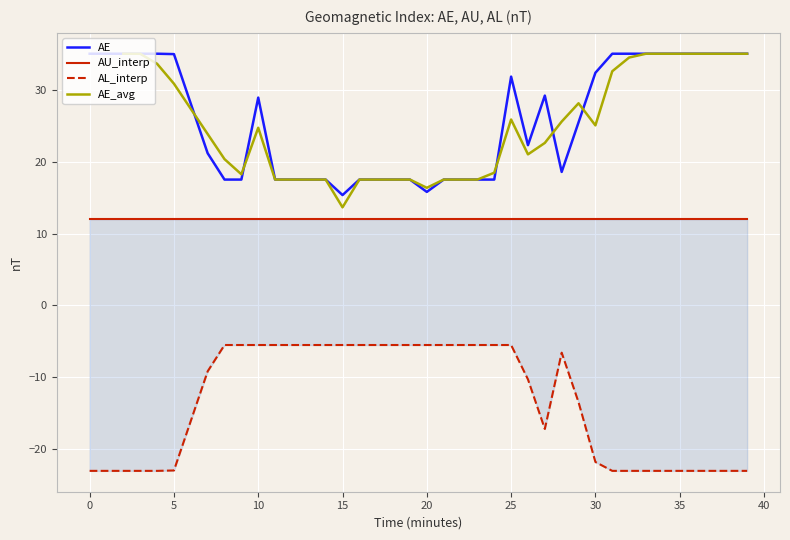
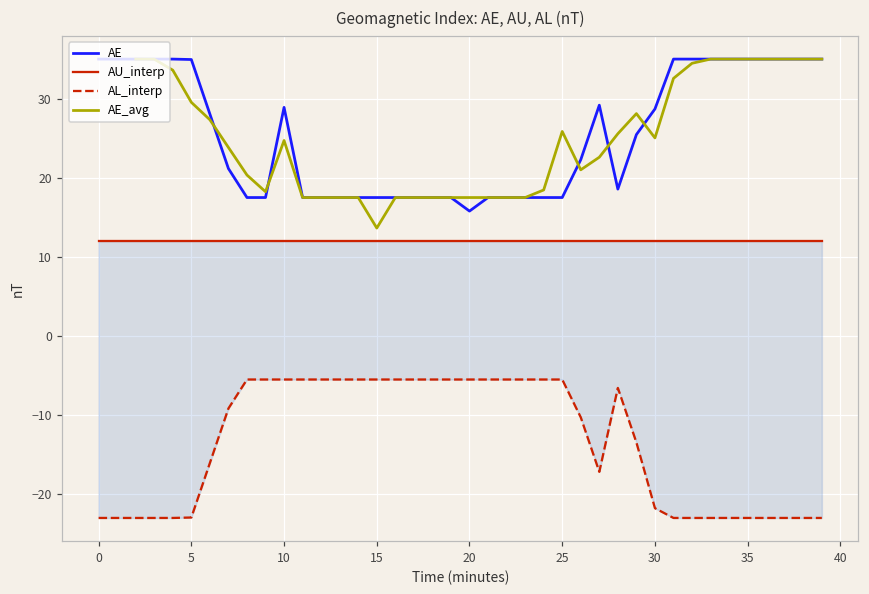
AE_avg, 5: 31 -> 30
AE, 15: 15 -> 18
AE_avg, 20: 16 -> 18
AE, 25: 32 -> 18
AE, 30: 32 -> 29
